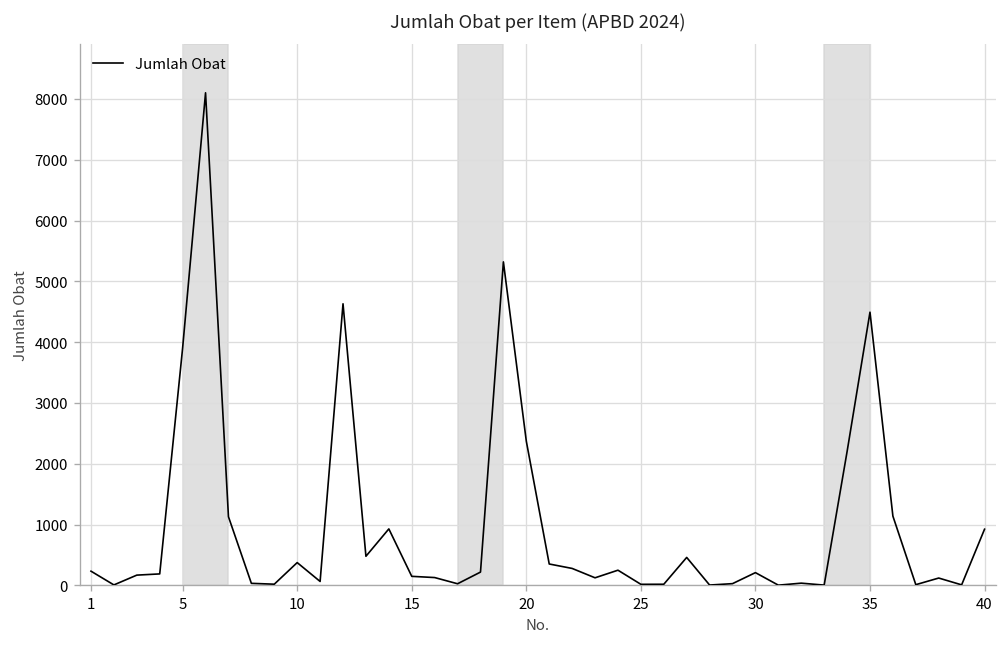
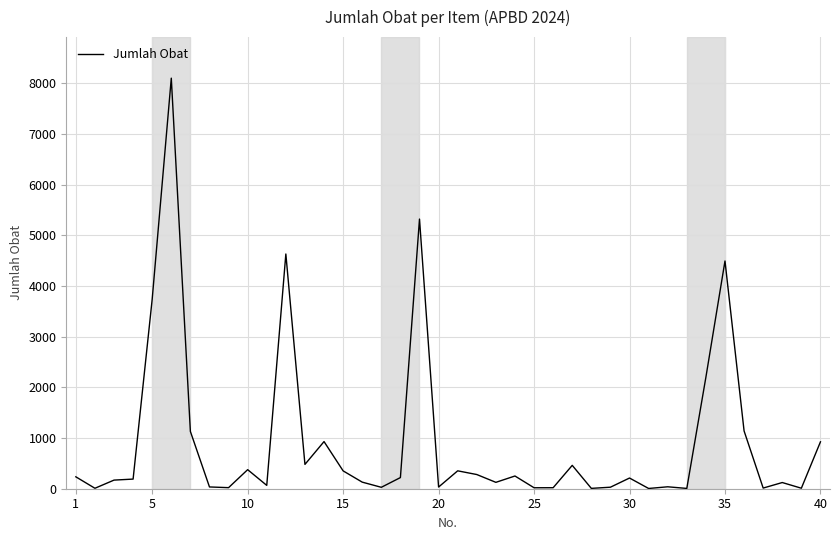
5: 3900 -> 3700
15: 200 -> 400
20: 2400 -> 0
